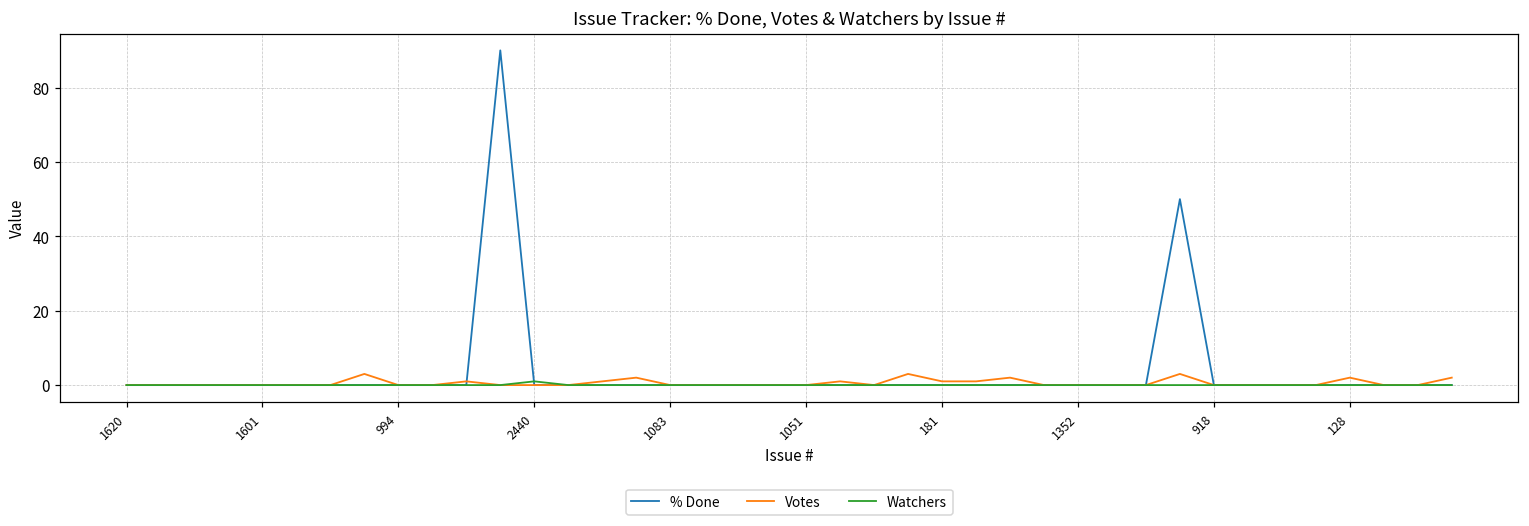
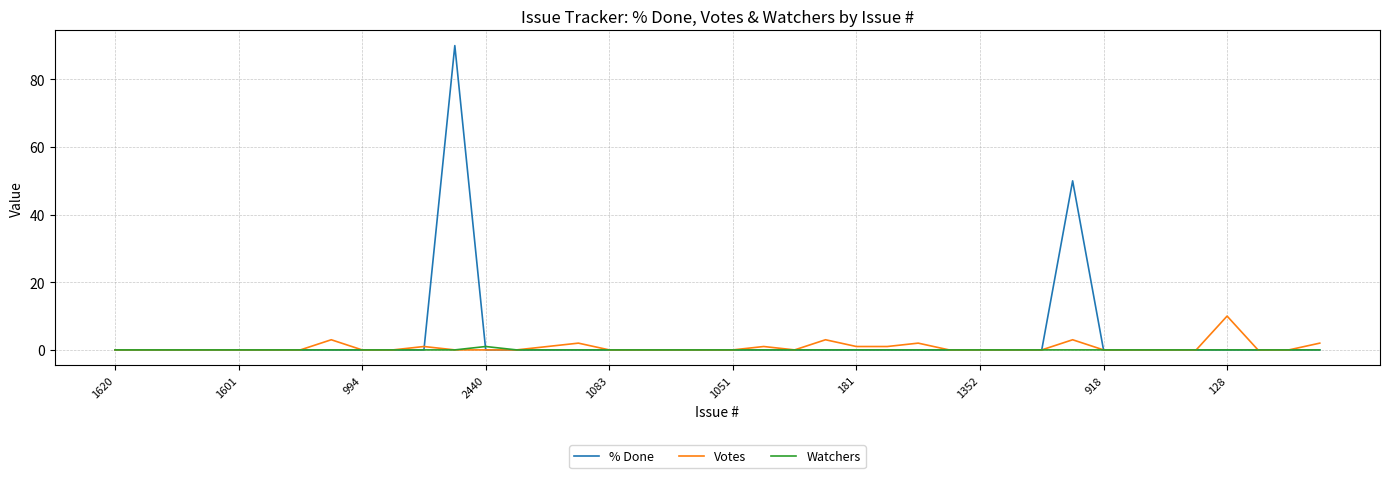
Votes, 128: 2 -> 10
